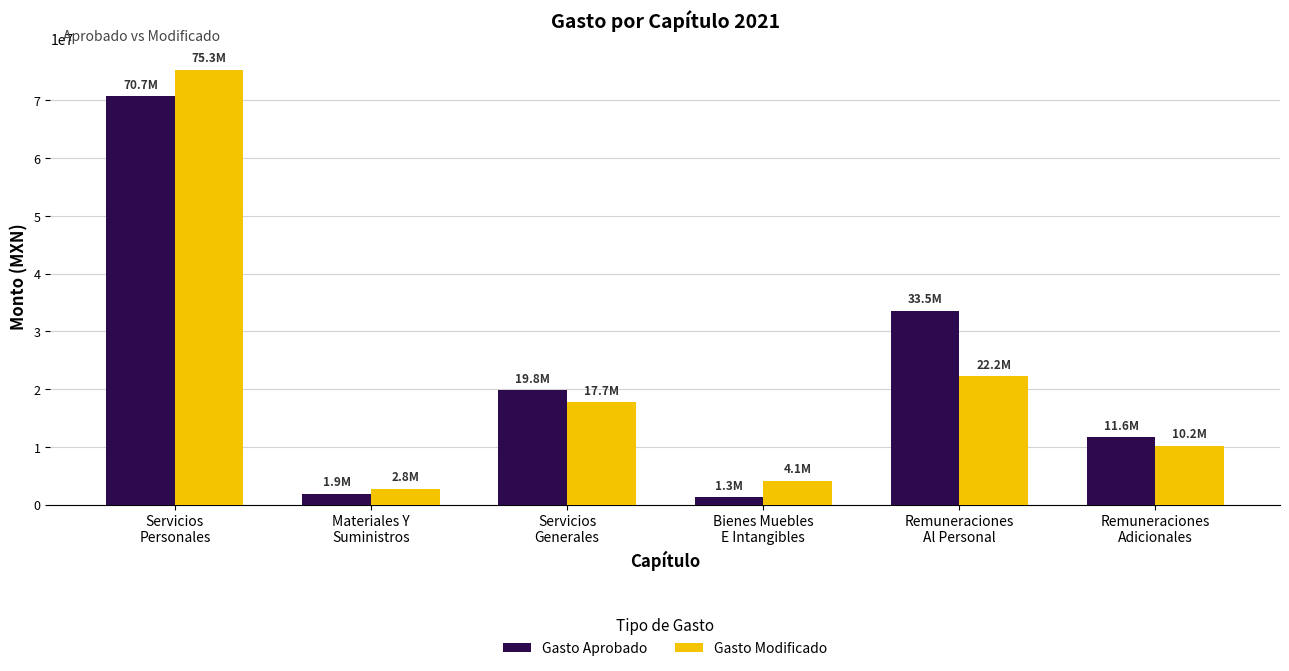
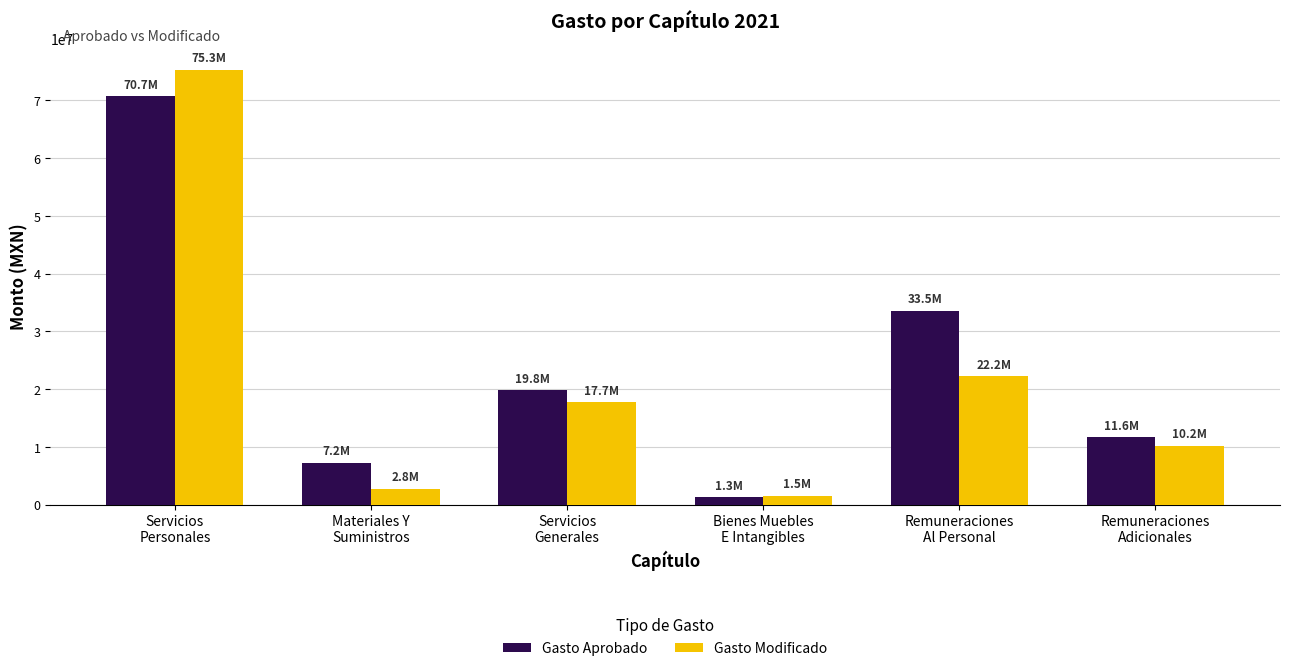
Gasto Aprobado, Materiales Y Suministros: 1.9M -> 7.2M
Gasto Modificado, Bienes Muebles E Intangibles: 4.1M -> 1.5M
